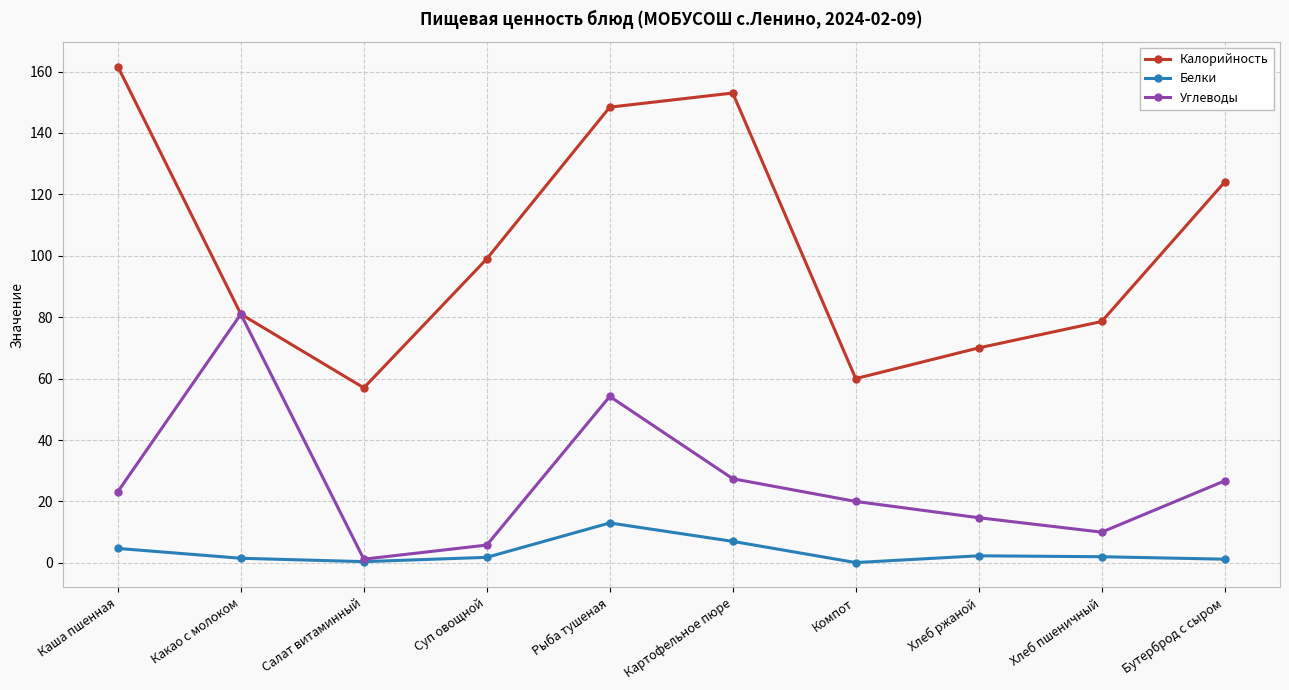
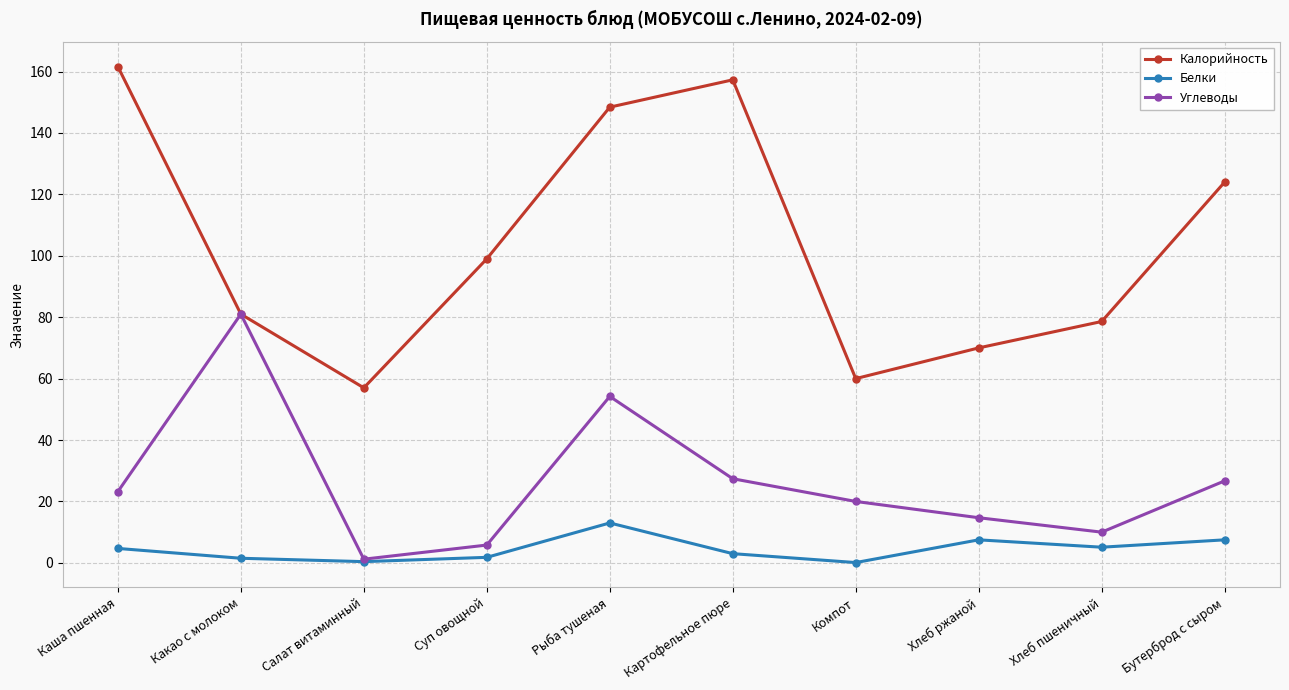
Калорийность, Картофельное пюре: 153 -> 157
Белки, Картофельное пюре: 7 -> 3
Белки, Хлеб ржаной: 2 -> 8
Белки, Хлеб пшеничный: 2 -> 5
Белки, Бутерброд с сыром: 1 -> 8
